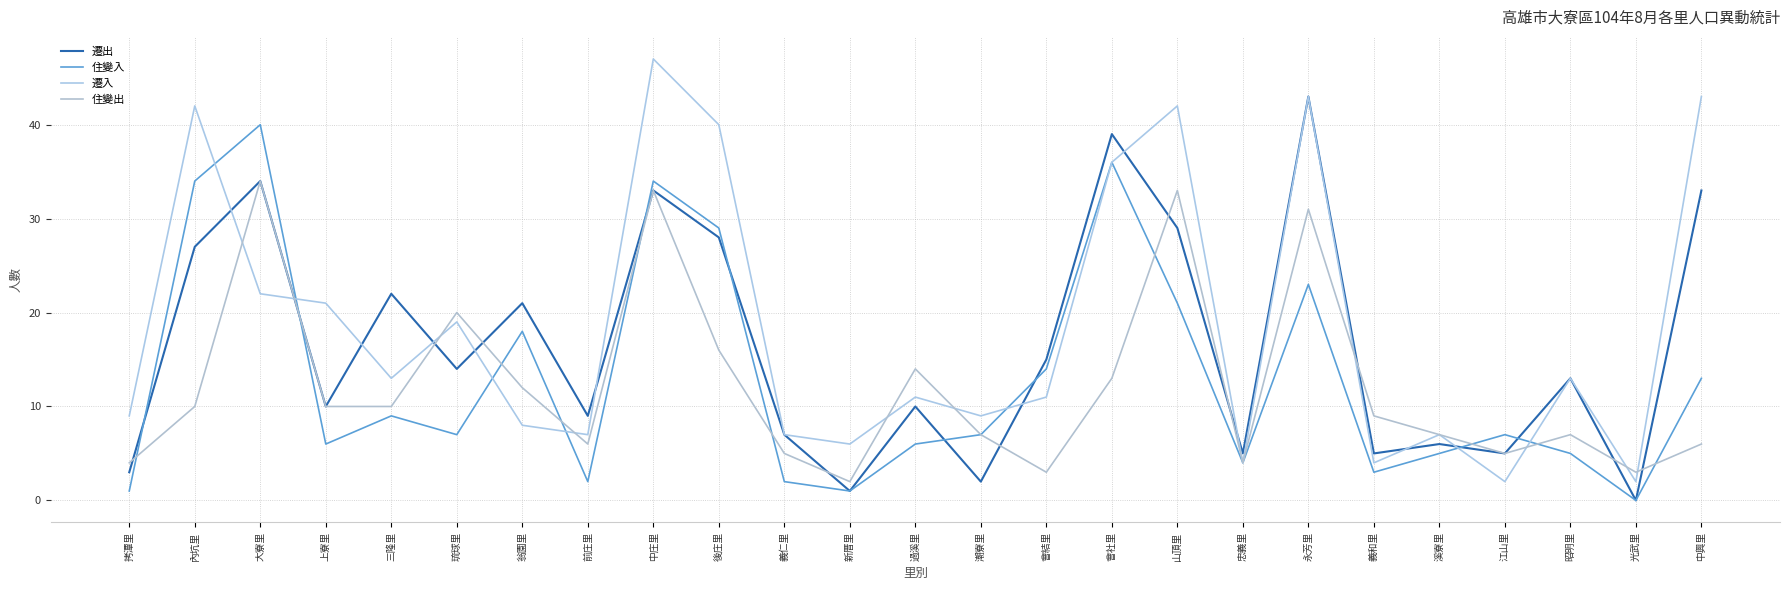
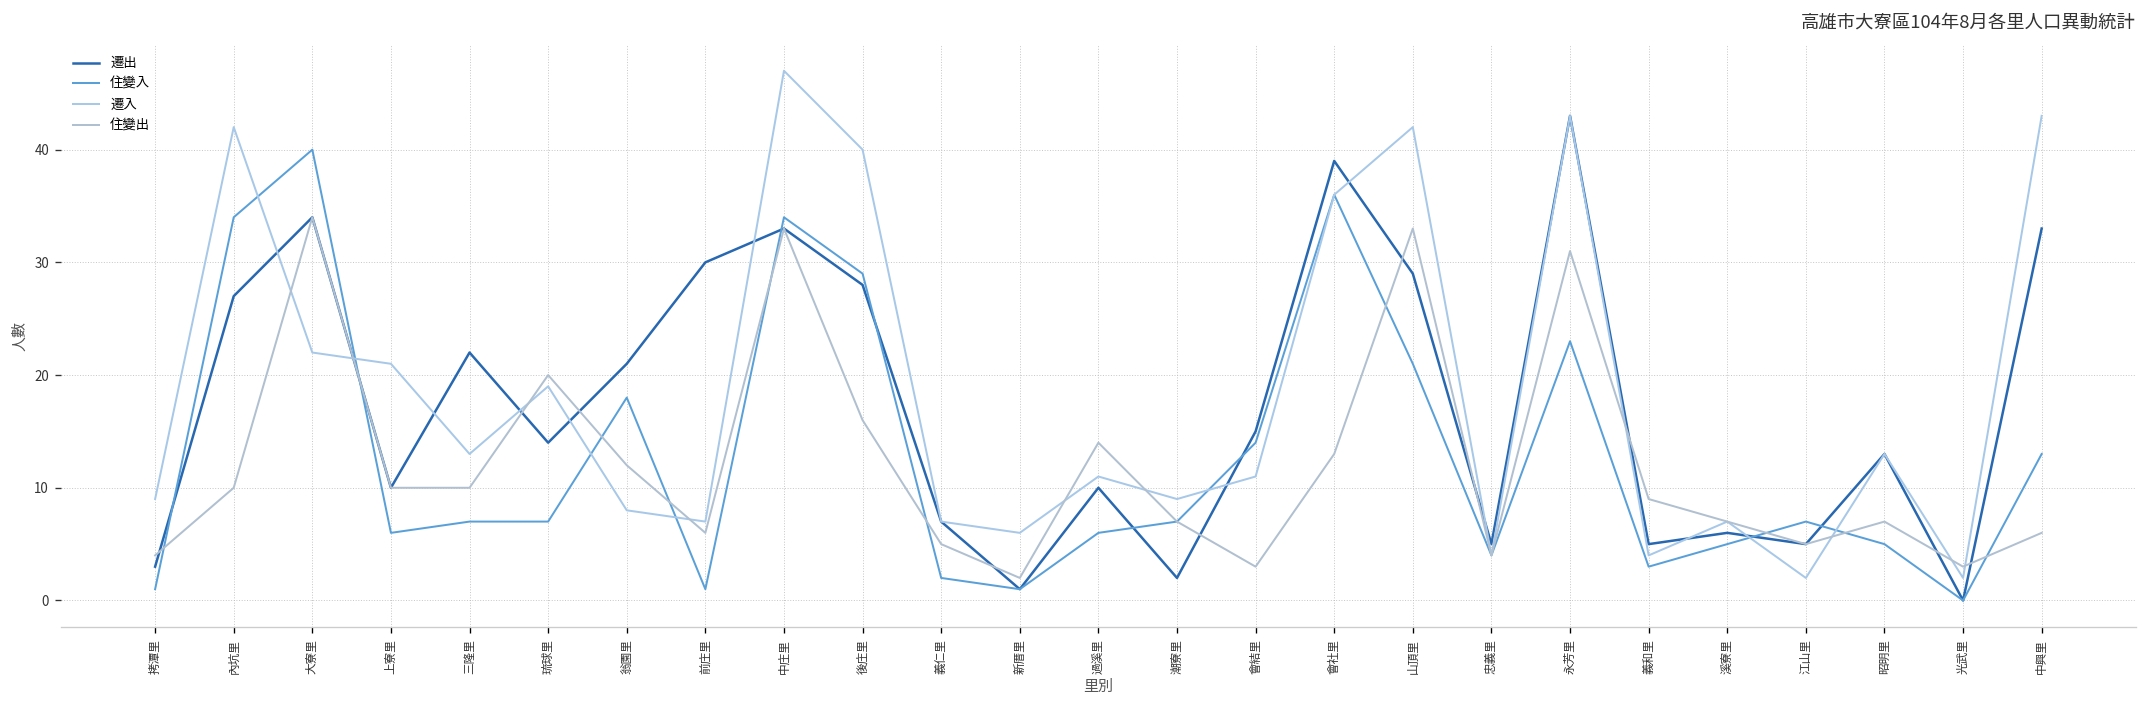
住變入, 三隆里: 9 -> 7
遷出, 前庄里: 9 -> 30
住變入, 前庄里: 2 -> 1
